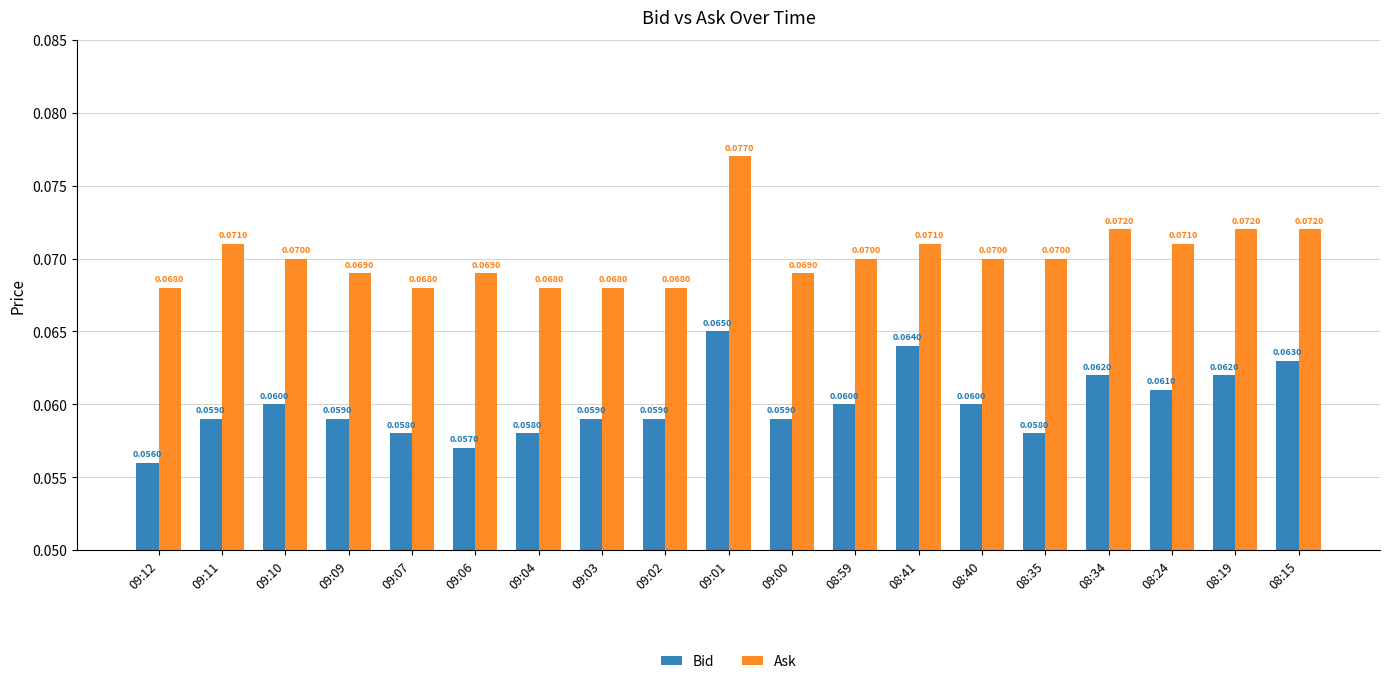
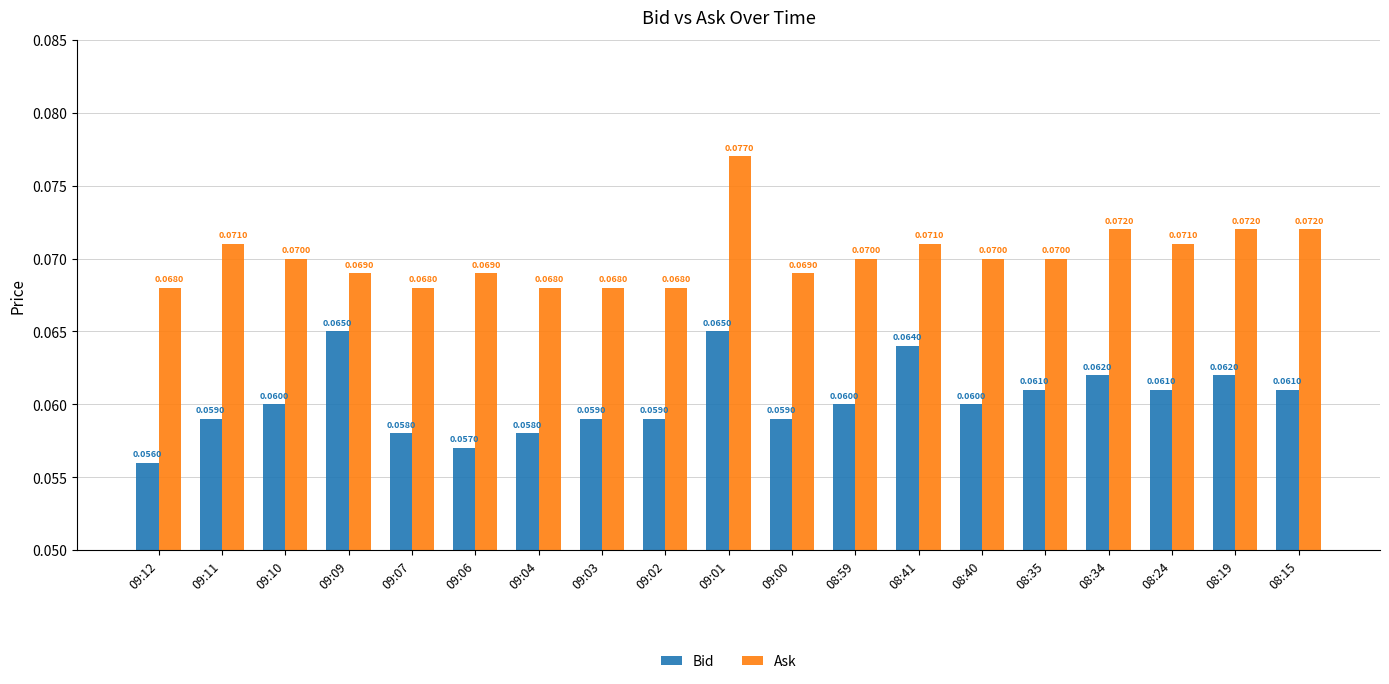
Bid, 09:09: 0.0590 -> 0.0650
Bid, 08:35: 0.0580 -> 0.0610
Bid, 08:15: 0.0630 -> 0.0610
